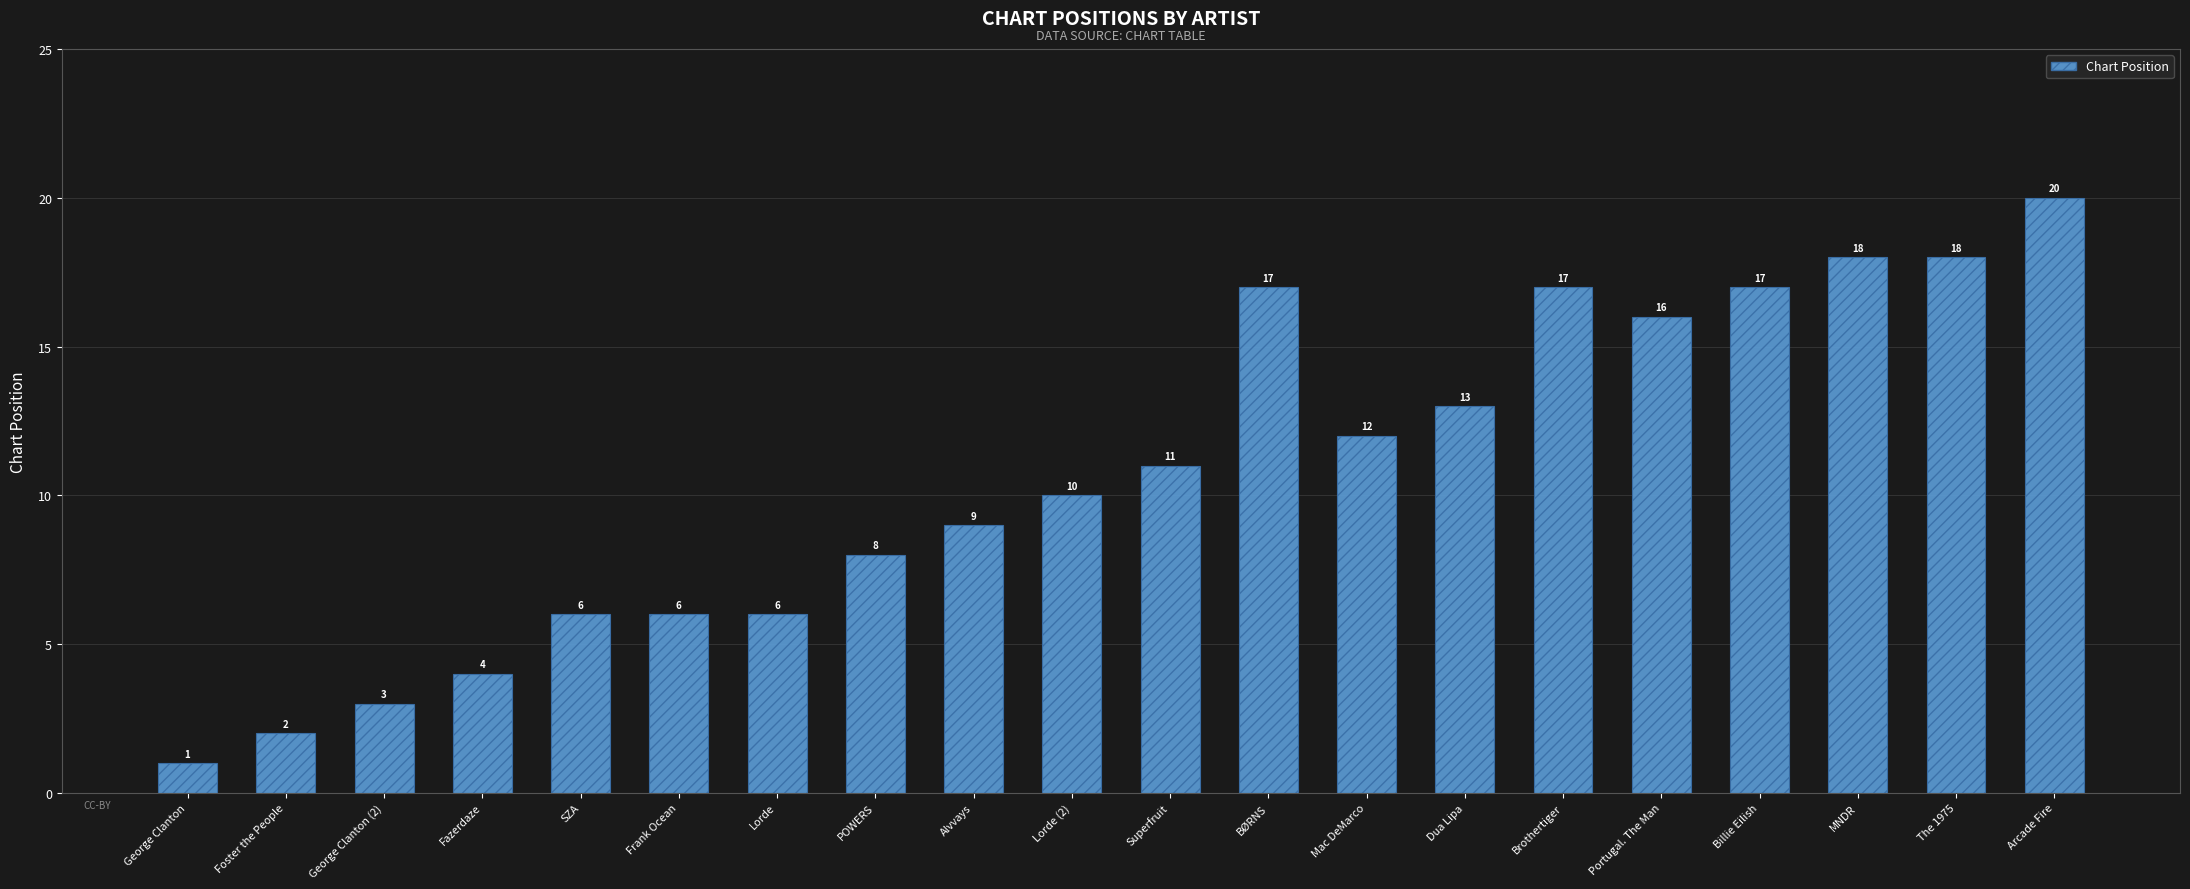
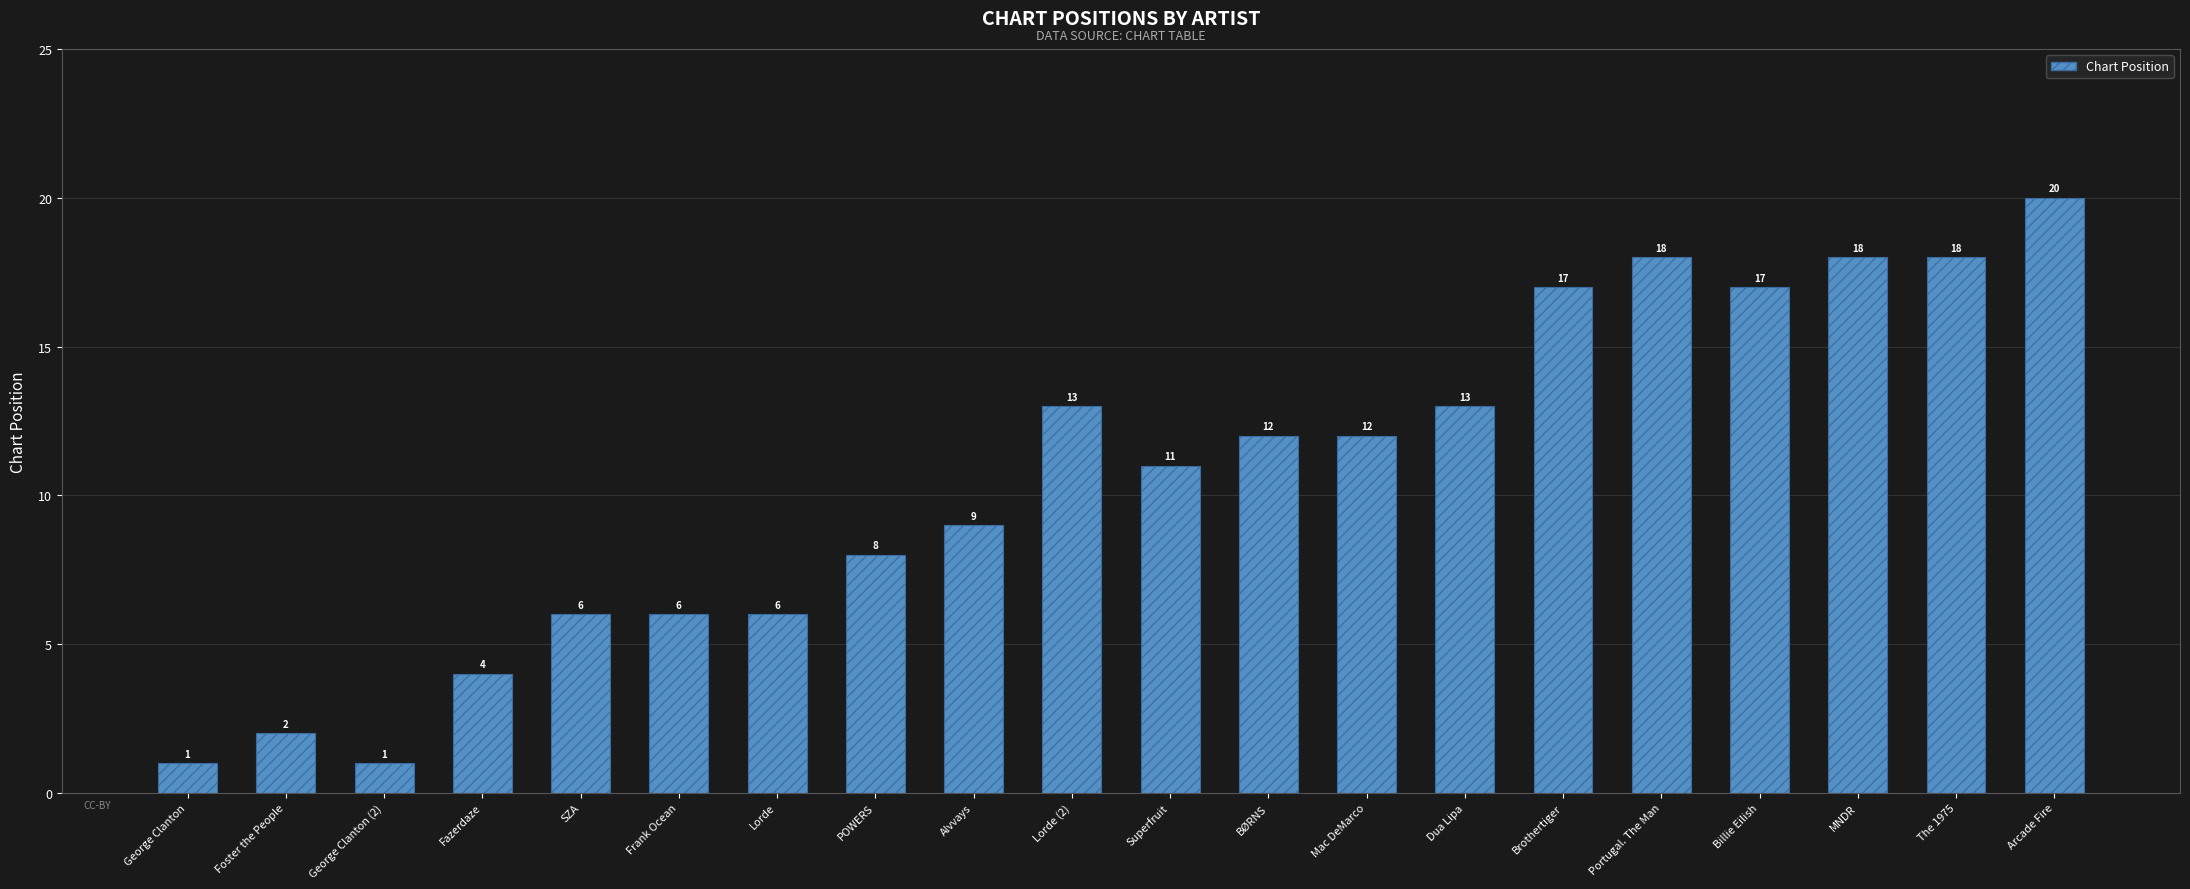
George Clanton (2): 3 -> 1
Lorde (2): 10 -> 13
BØRNS: 17 -> 12
Portugal. The Man: 16 -> 18
